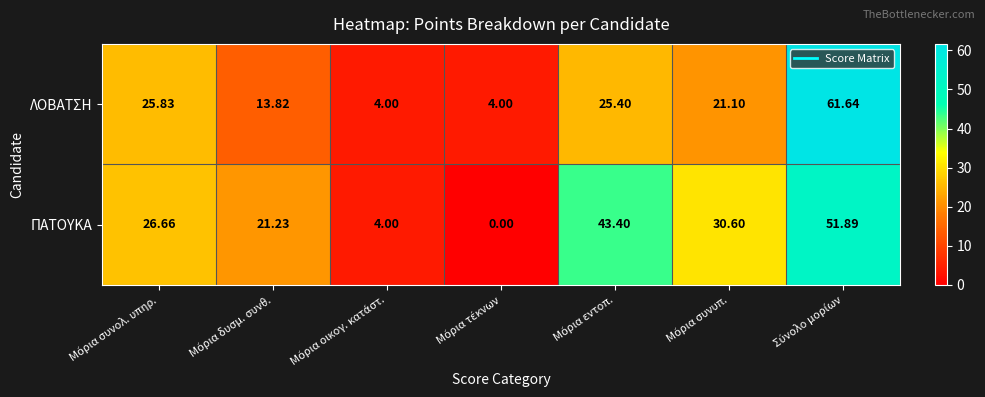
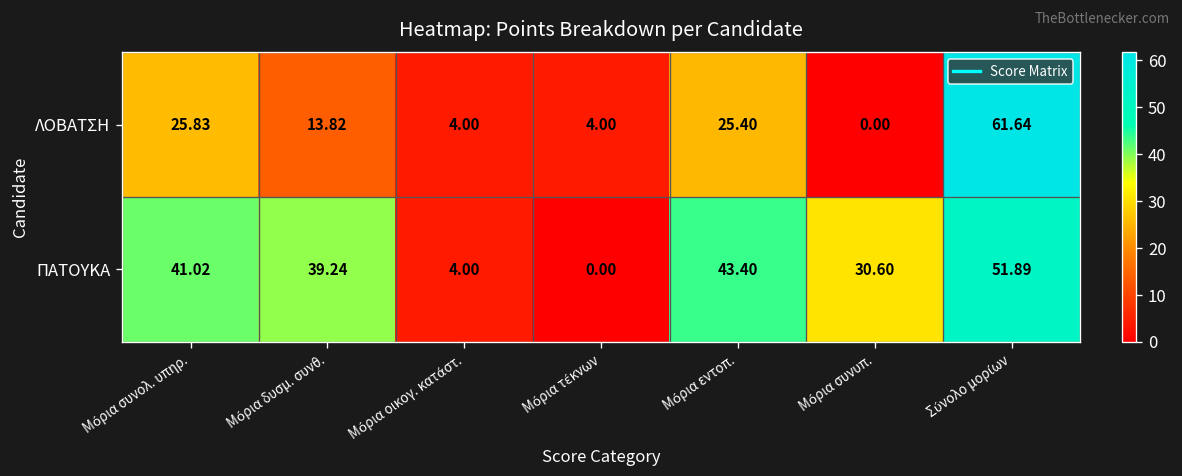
ΛΟΒΑΤΣΗ, Μόρια συνυπ.: 21.10 -> 0.00
ΠΑΤΟΥΚΑ, Μόρια συνολ. υπηρ.: 26.66 -> 41.02
ΠΑΤΟΥΚΑ, Μόρια δυσμ. συνθ.: 21.23 -> 39.24
